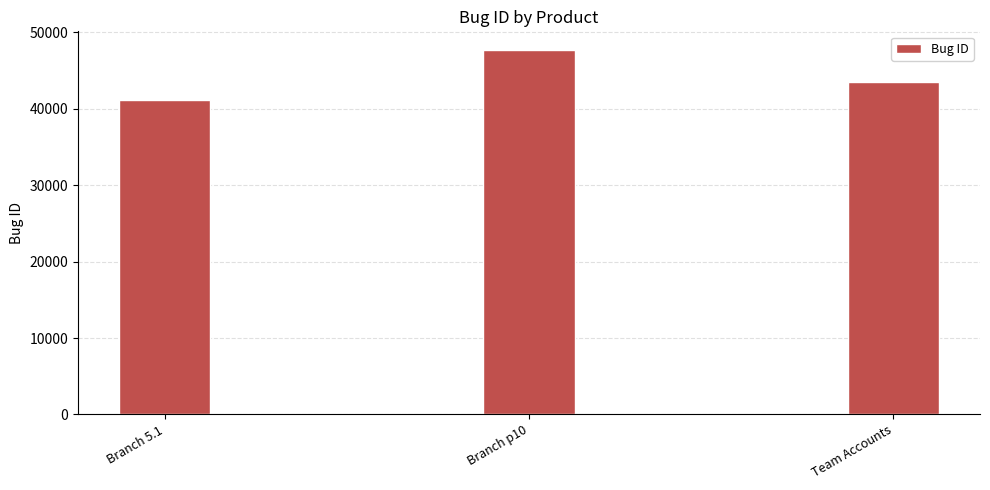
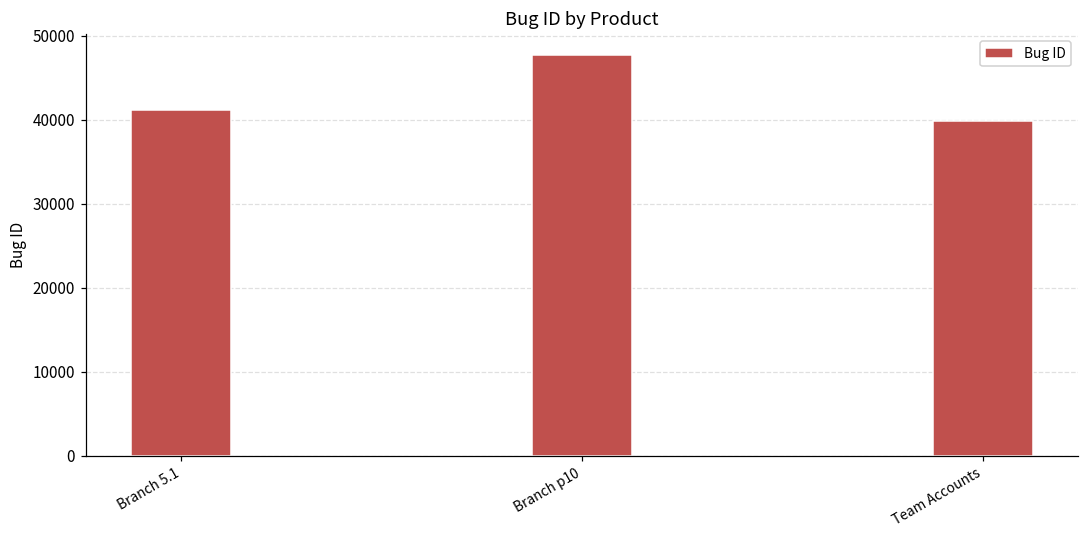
Team Accounts: 44000 -> 40000
